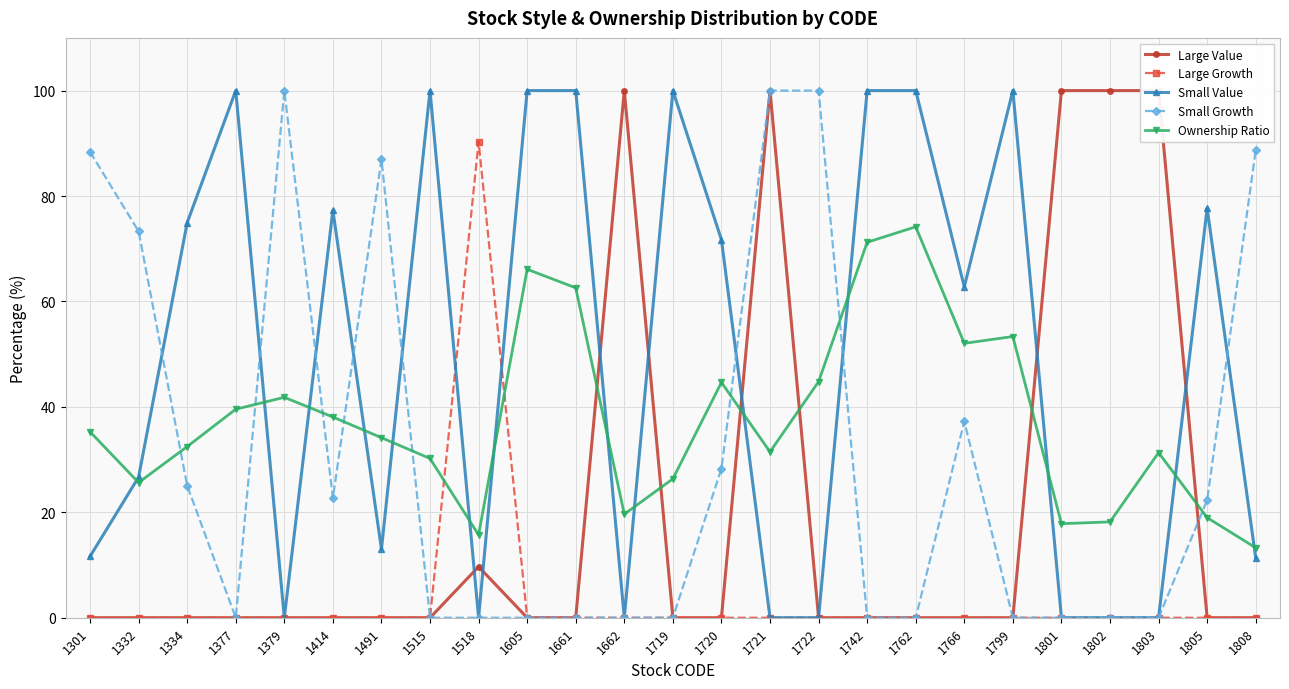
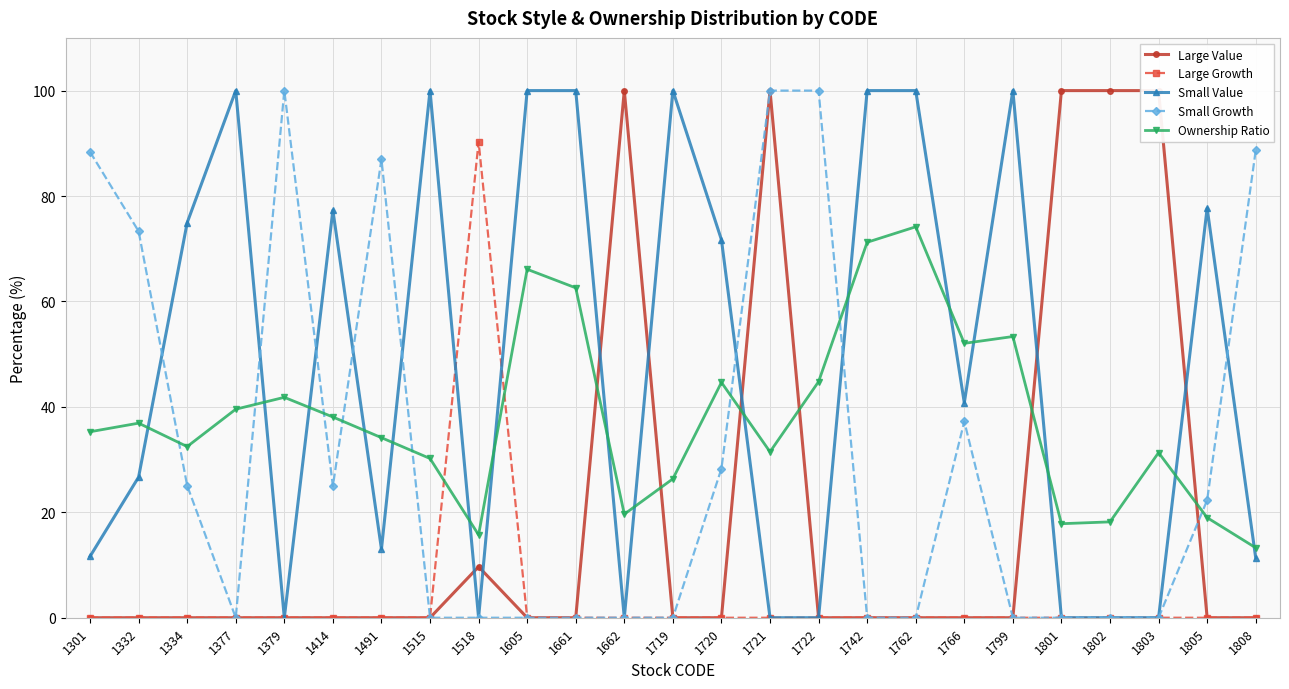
Ownership Ratio, 1332: 26 -> 37
Small Growth, 1414: 23 -> 25
Small Value, 1766: 63 -> 41
